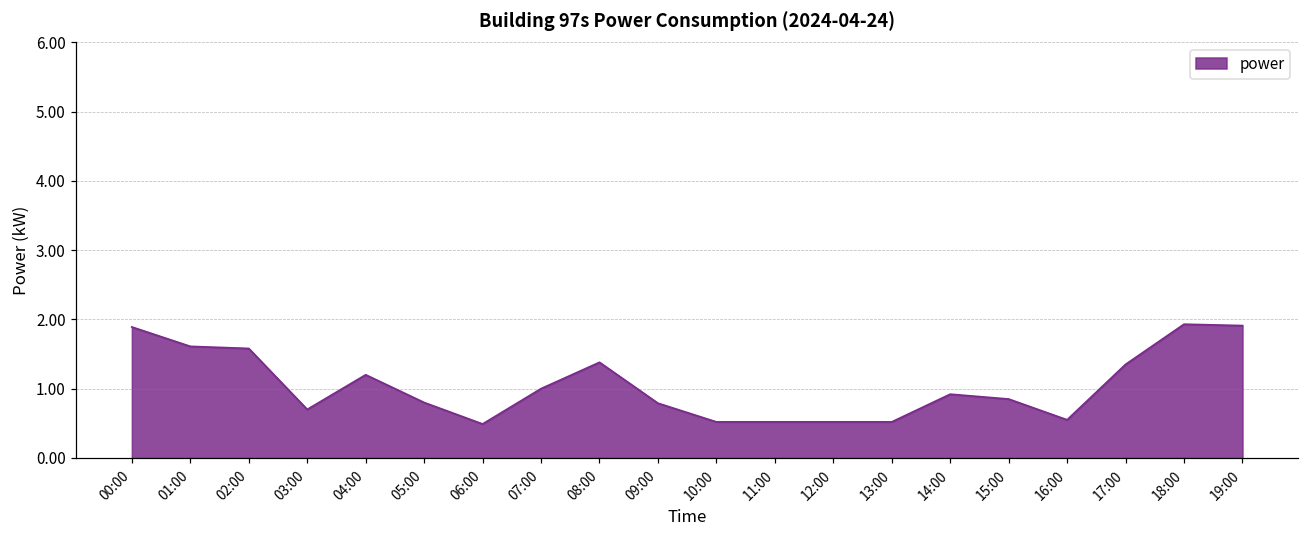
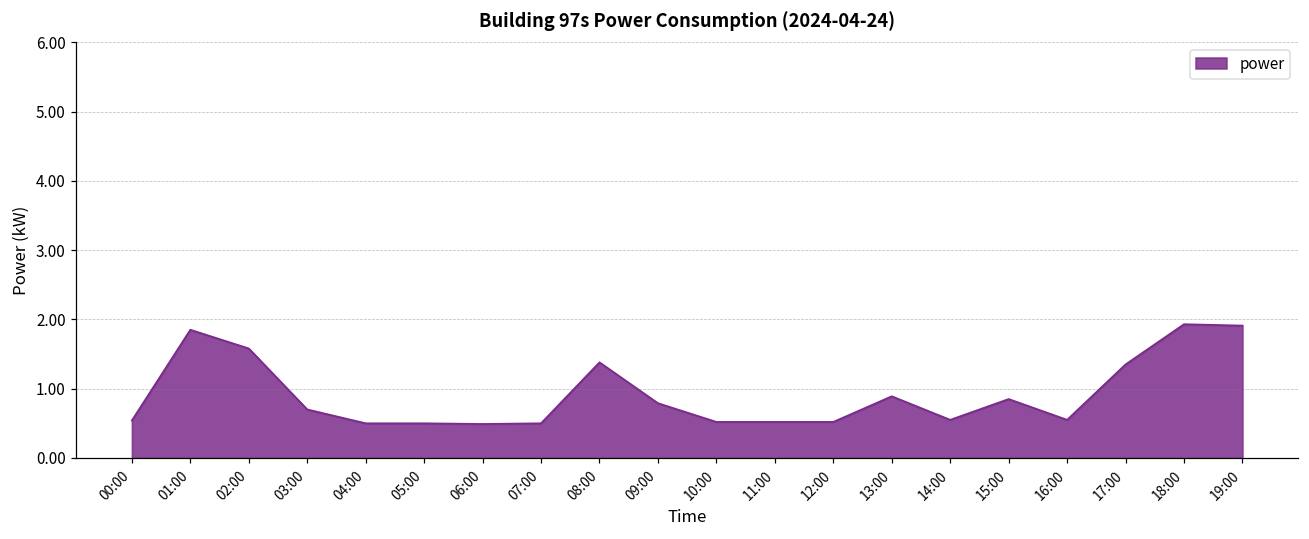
00:00: 1.9 -> 0.5
01:00: 1.6 -> 1.9
04:00: 1.2 -> 0.5
05:00: 0.8 -> 0.5
07:00: 1.0 -> 0.5
13:00: 0.5 -> 0.9
14:00: 0.9 -> 0.6
